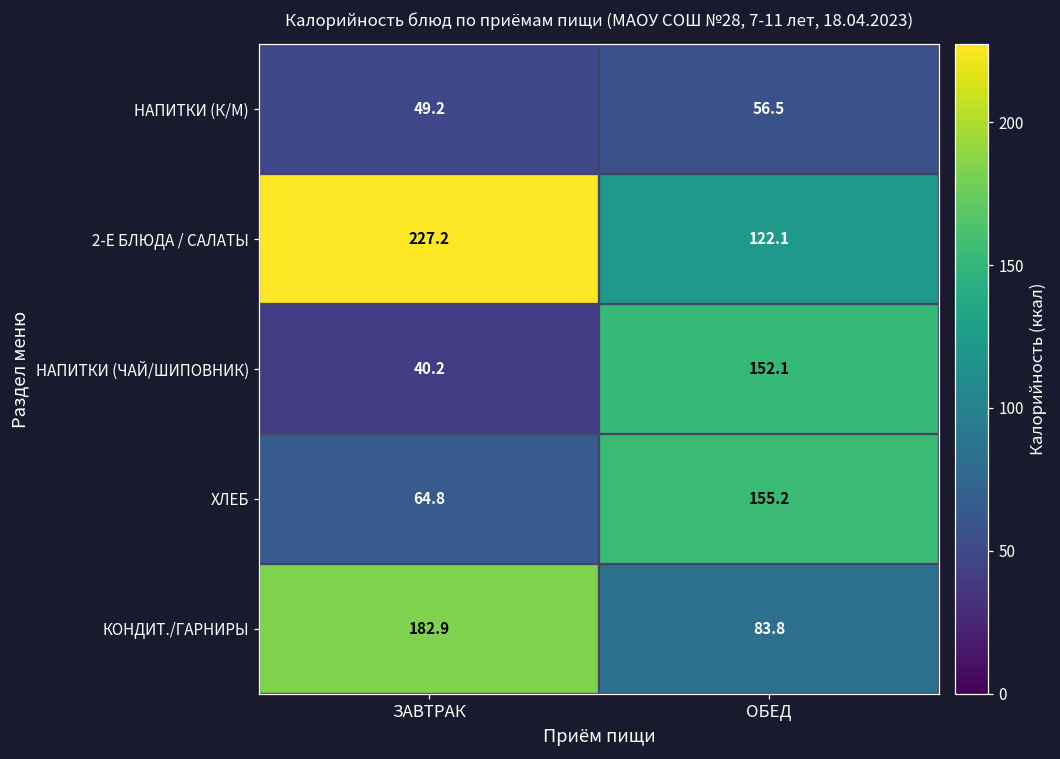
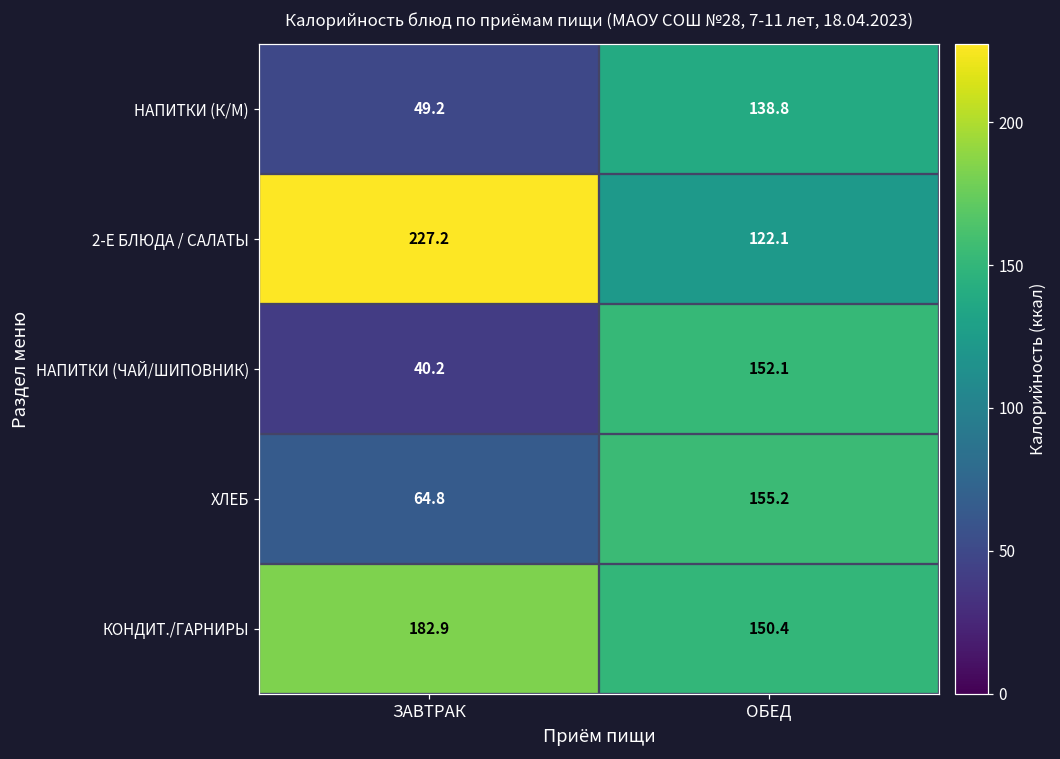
НАПИТКИ (К/М), ОБЕД: 56.5 -> 138.8
КОНДИТ./ГАРНИРЫ, ОБЕД: 83.8 -> 150.4
